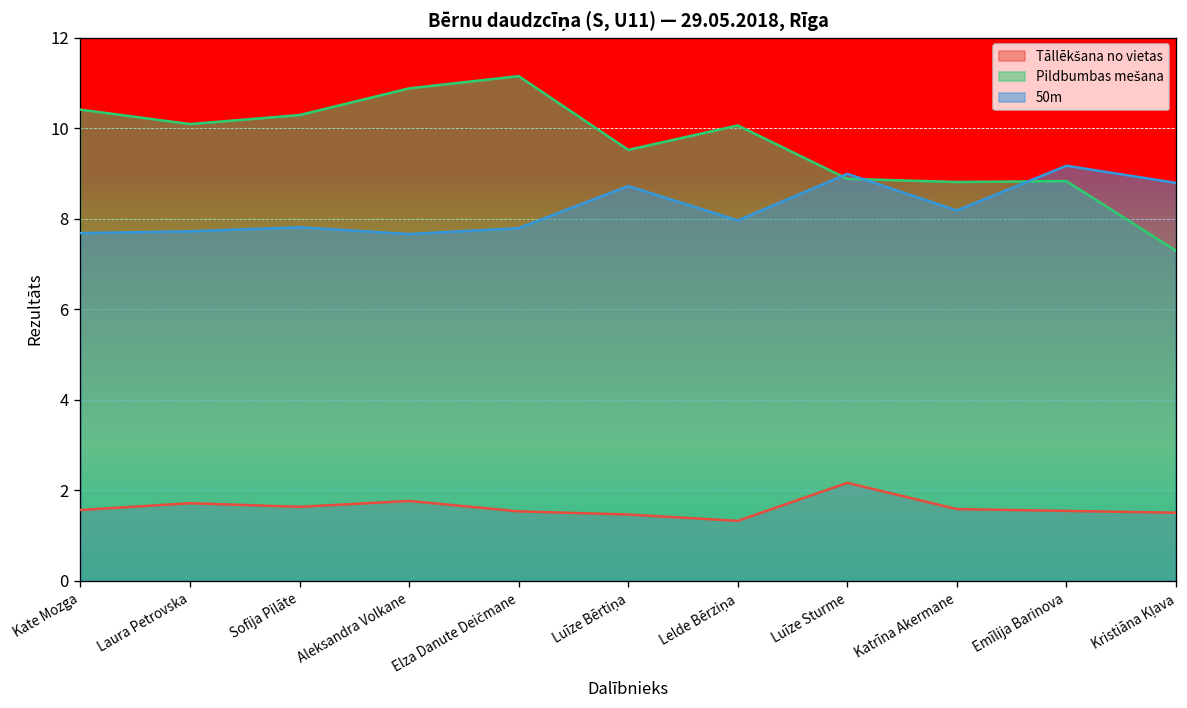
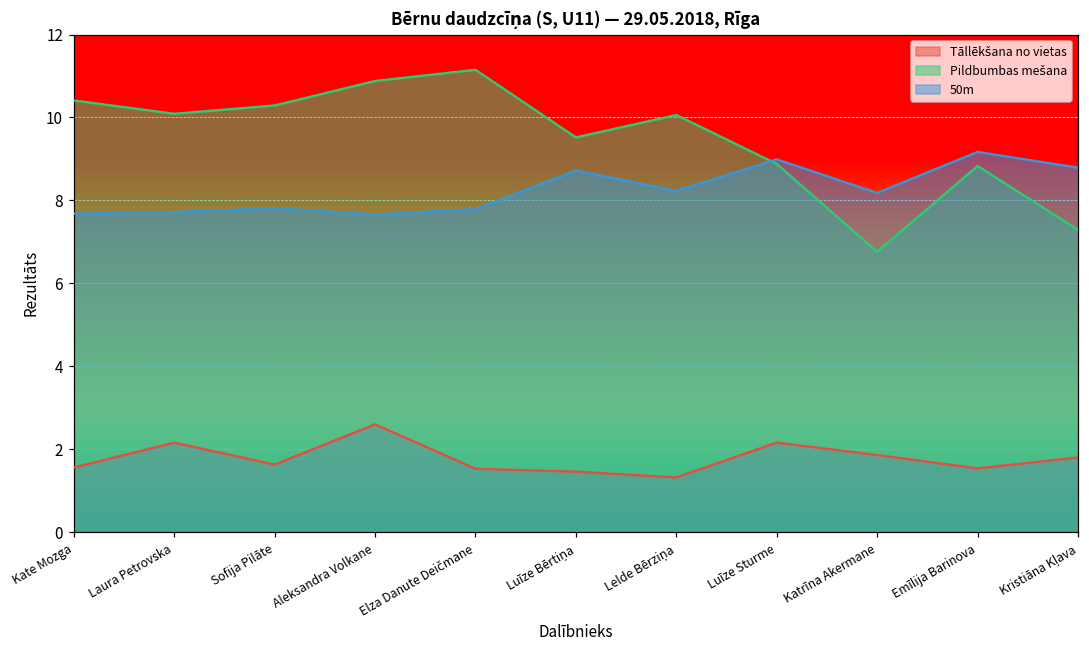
Tāllēkšana no vietas, Laura Petrovska: 1.7 -> 2.2
Tāllēkšana no vietas, Aleksandra Volkane: 1.8 -> 2.6
50m, Lelde Bērziņa: 8.0 -> 8.2
Tāllēkšana no vietas, Katrīna Akermane: 1.6 -> 1.9
Pildbumbas mešana, Katrīna Akermane: 8.8 -> 6.8
Tāllēkšana no vietas, Kristiāna Kļava: 1.5 -> 1.8
